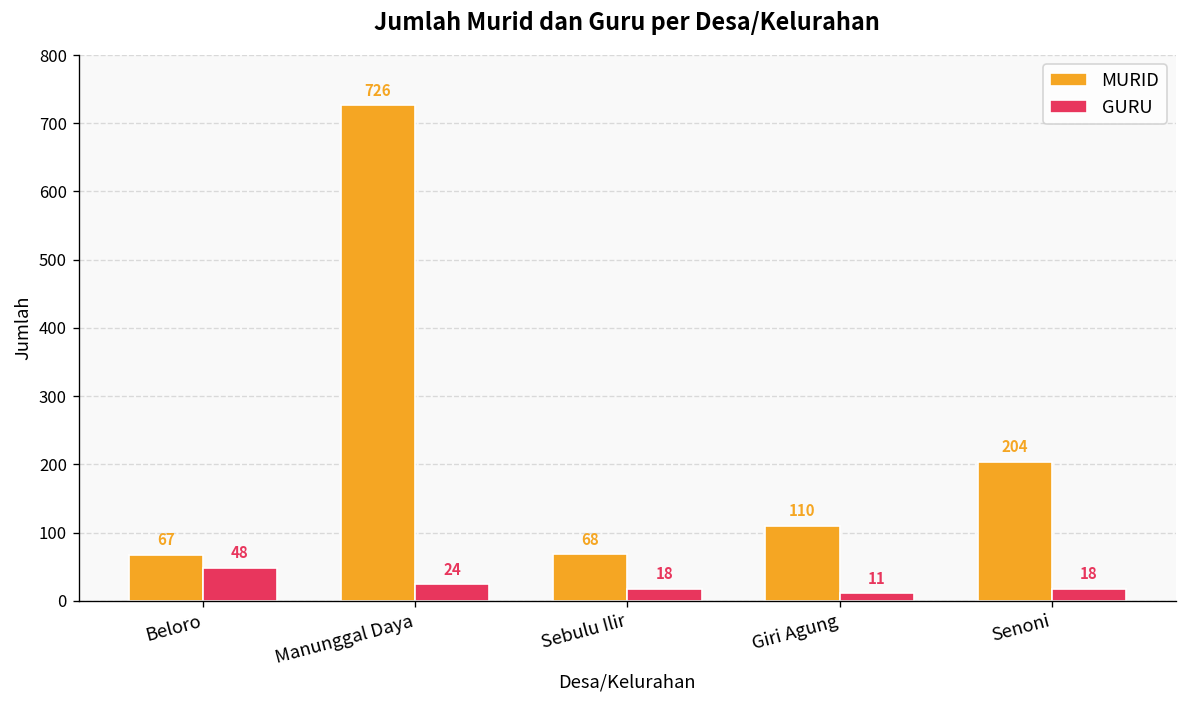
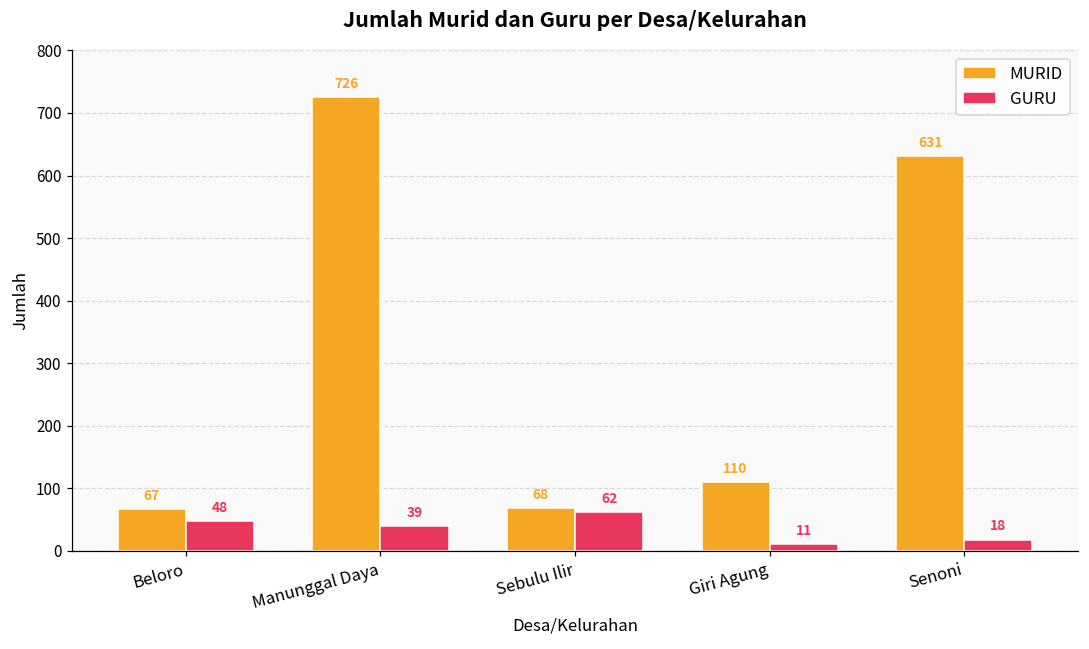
GURU, Manunggal Daya: 24 -> 39
GURU, Sebulu Ilir: 18 -> 62
MURID, Senoni: 204 -> 631
